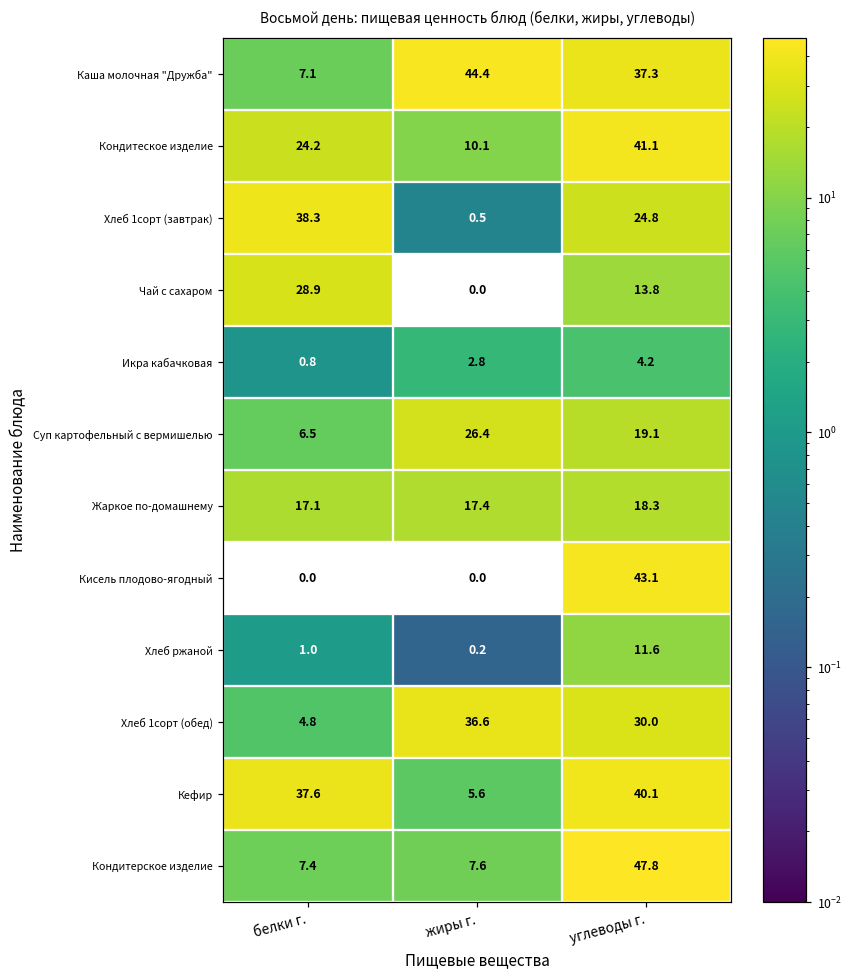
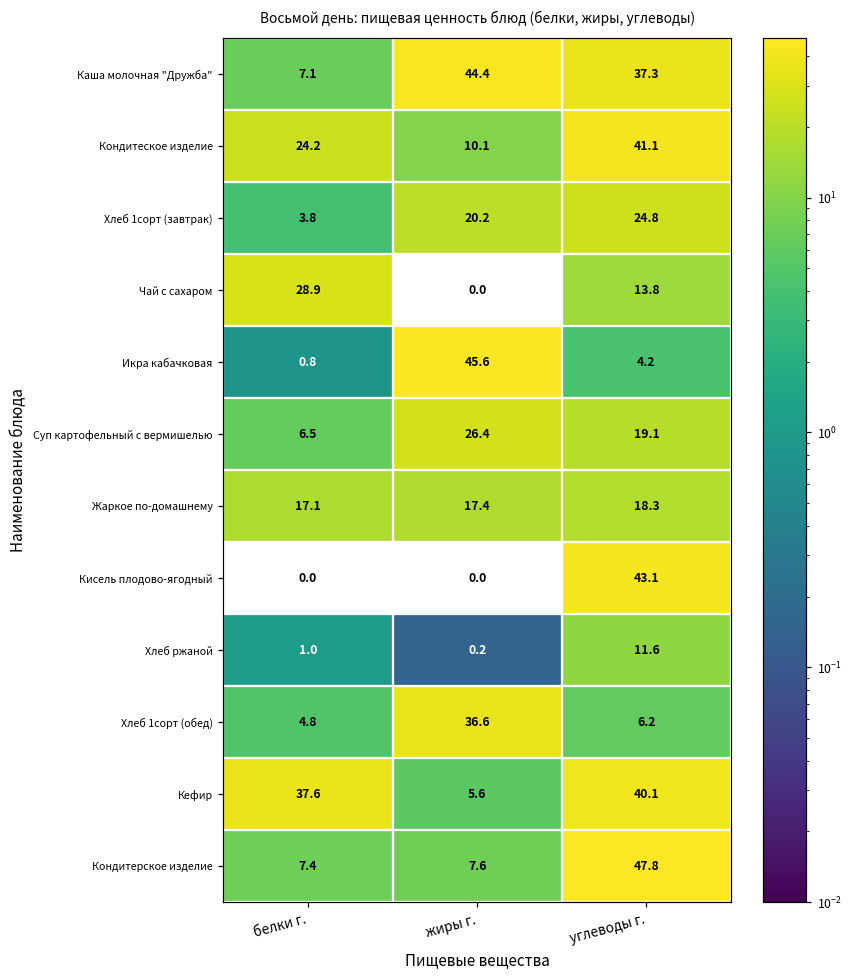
Хлеб 1сорт (завтрак), белки г.: 38.3 -> 3.8
Хлеб 1сорт (завтрак), жиры г.: 0.5 -> 20.2
Икра кабачковая, жиры г.: 2.8 -> 45.6
Хлеб 1сорт (обед), углеводы г.: 30.0 -> 6.2
